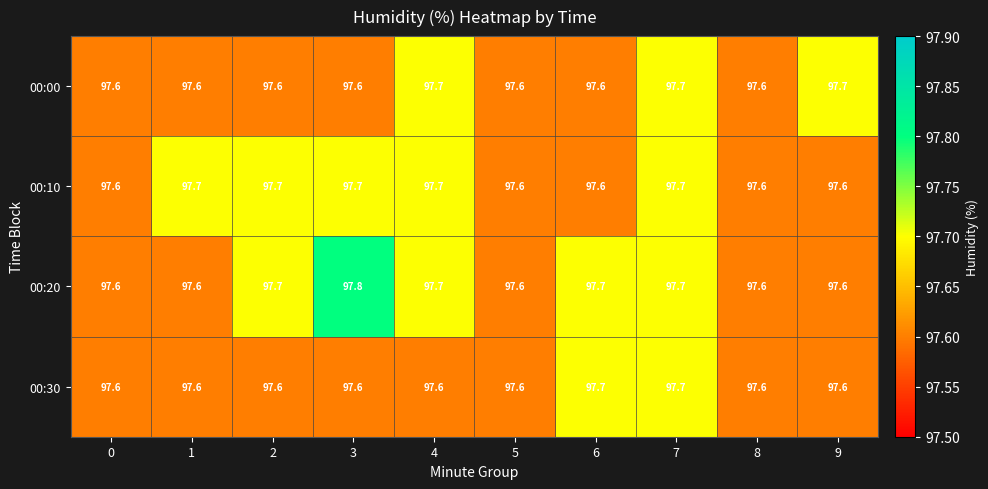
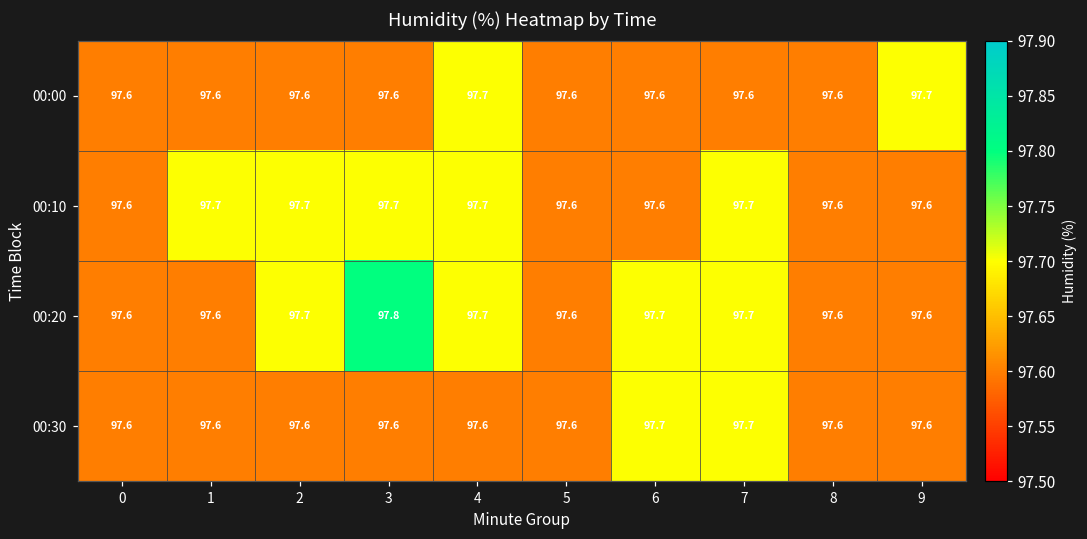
00:00, 7: 97.7 -> 97.6
